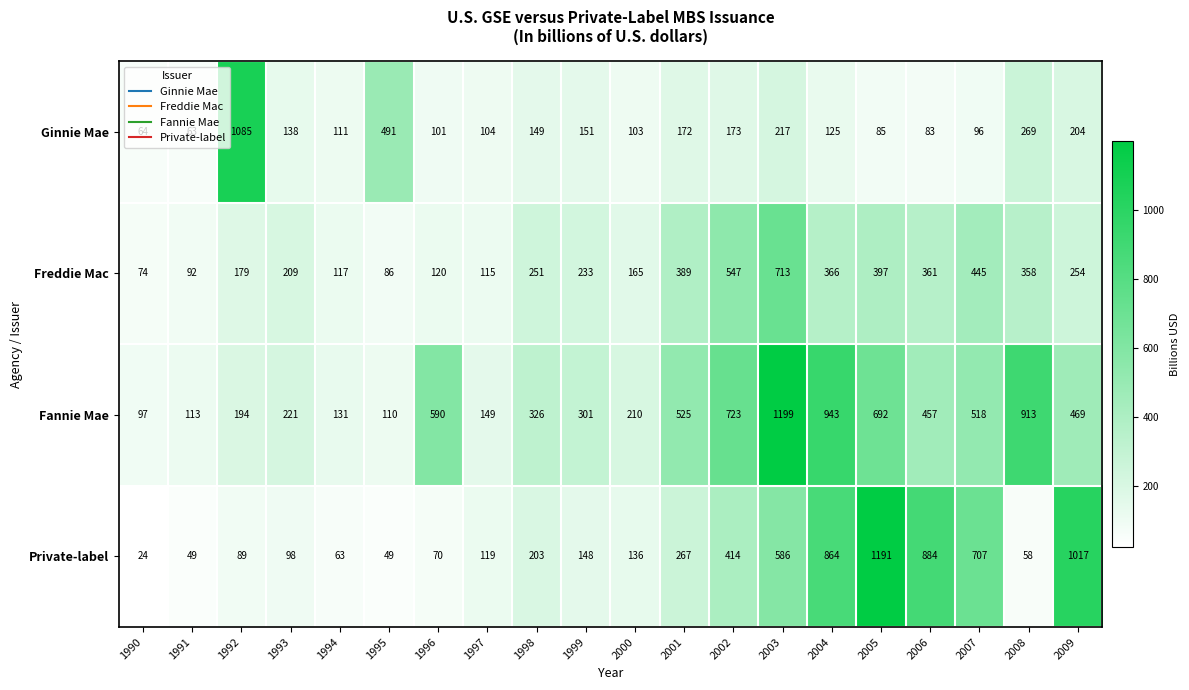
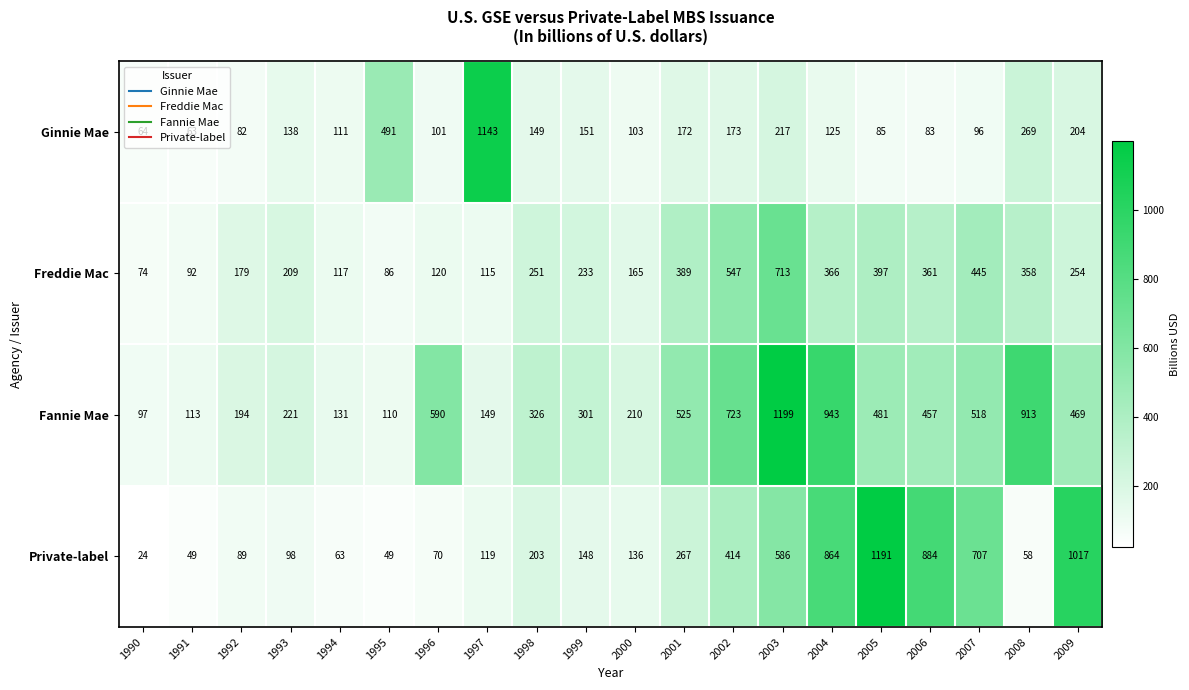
Ginnie Mae, 1992: 1085 -> 82
Ginnie Mae, 1997: 104 -> 1143
Fannie Mae, 2005: 692 -> 481
